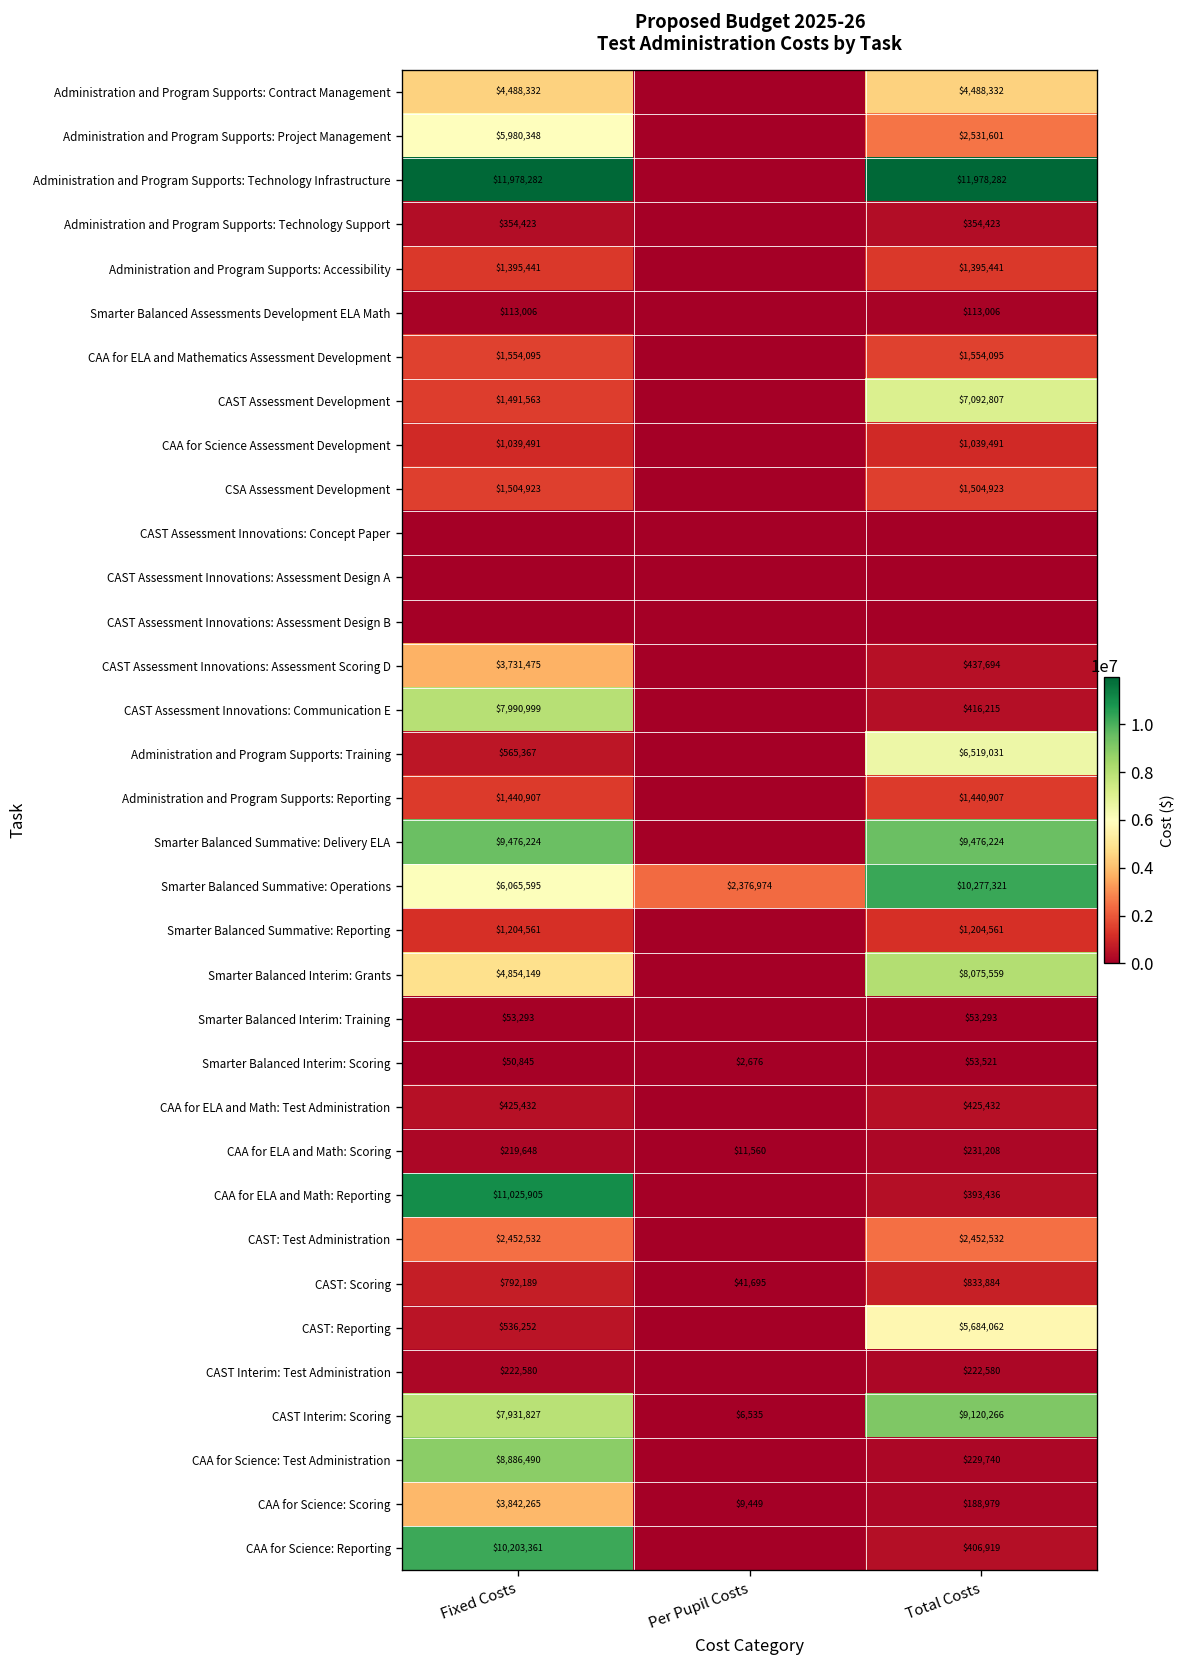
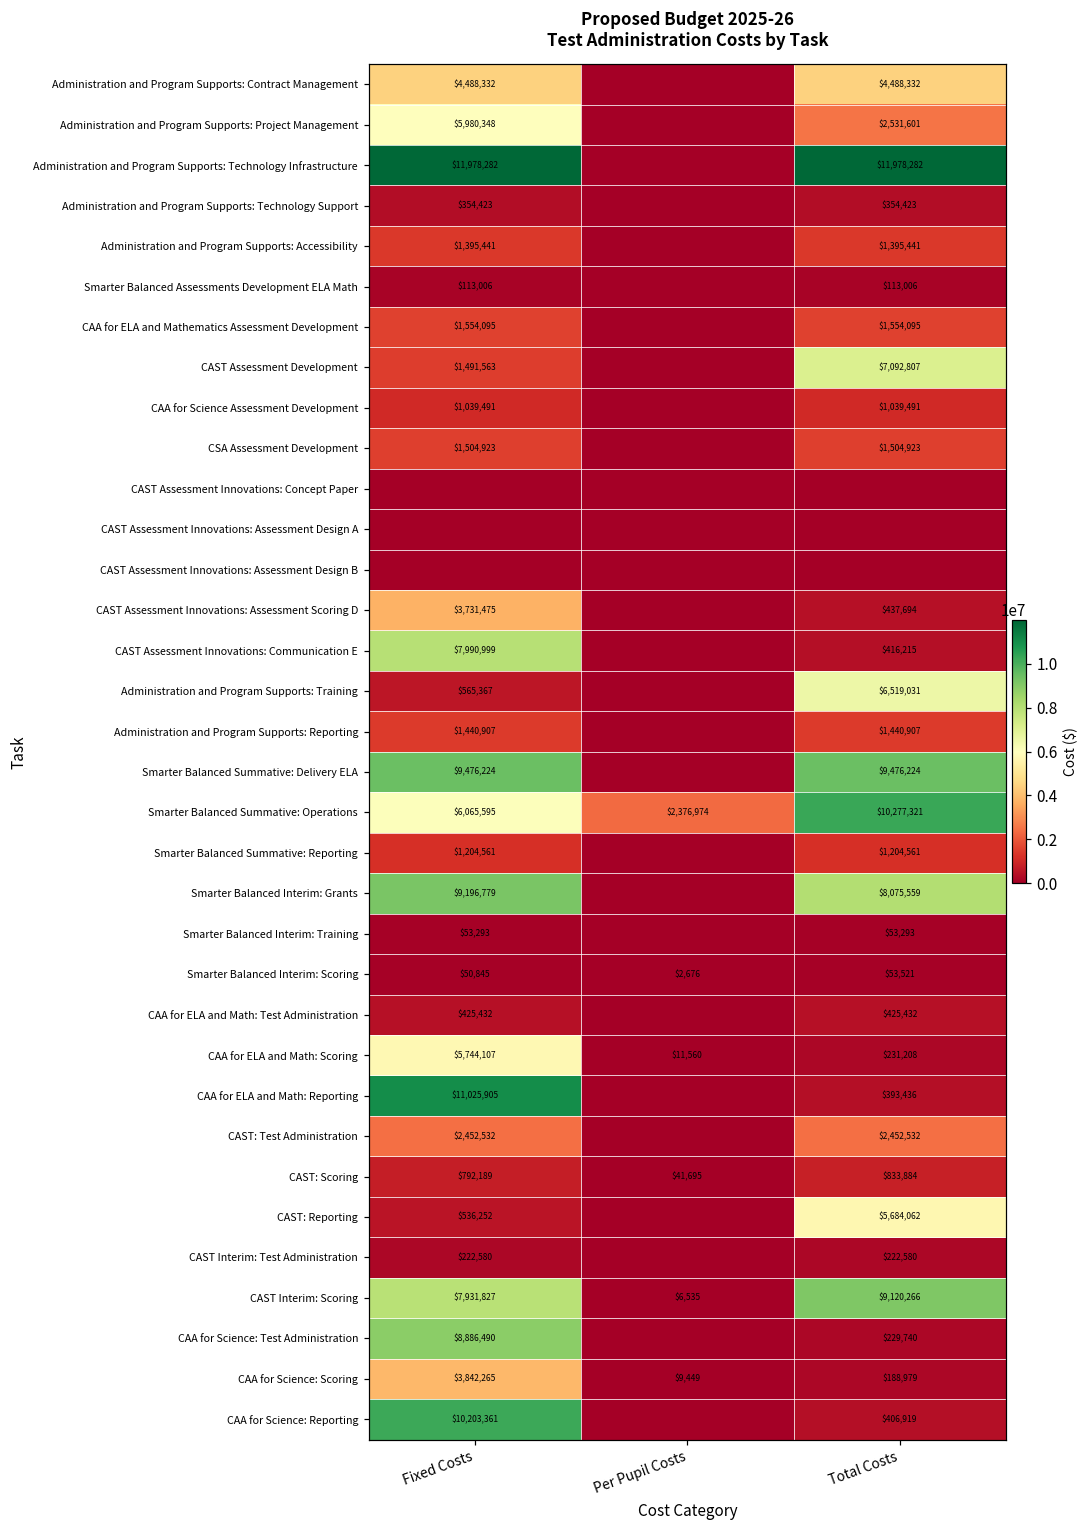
Smarter Balanced Interim: Grants, Fixed Costs: $4,854,149 -> $9,196,779
CAA for ELA and Math: Scoring, Fixed Costs: $219,648 -> $5,744,107
